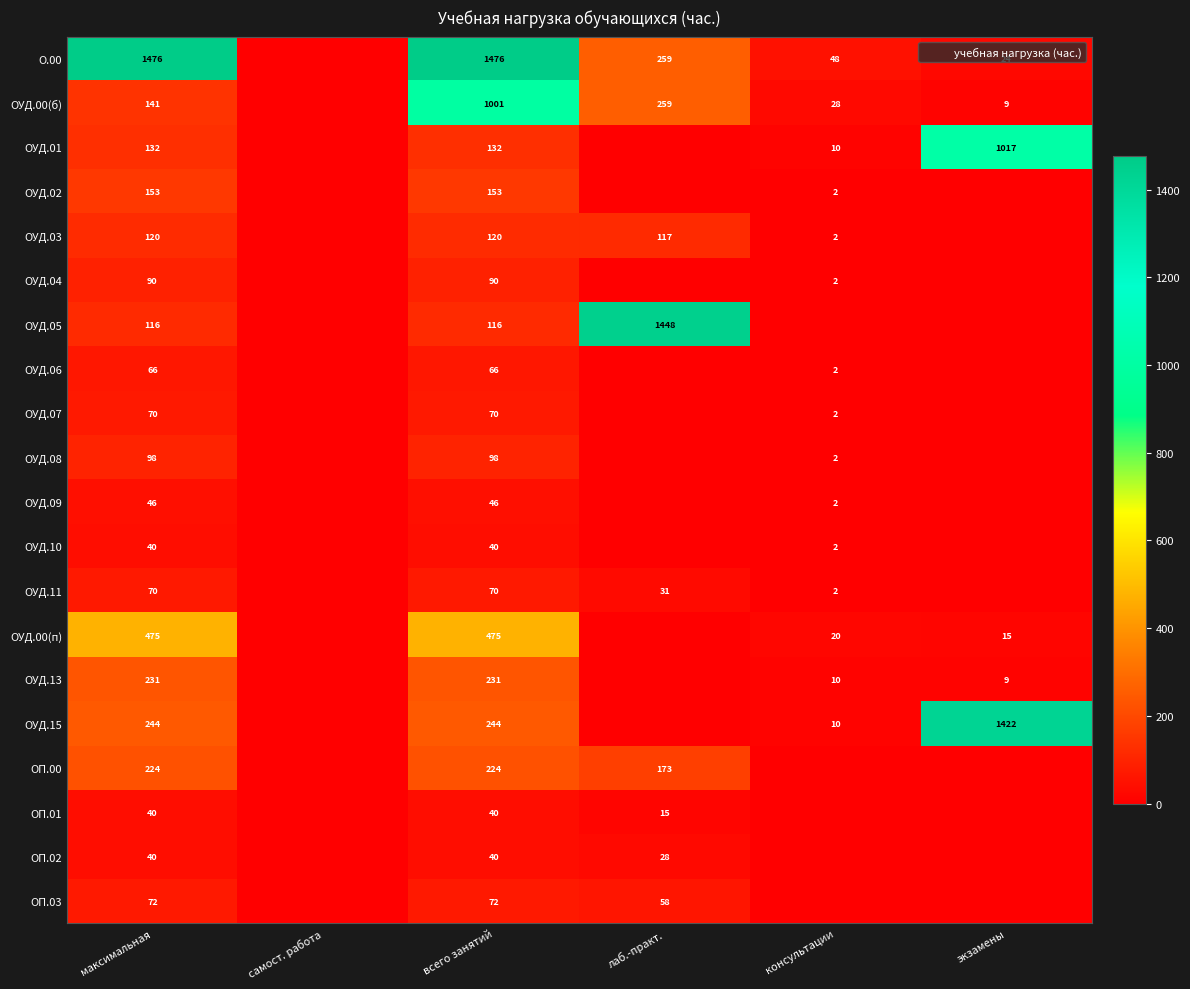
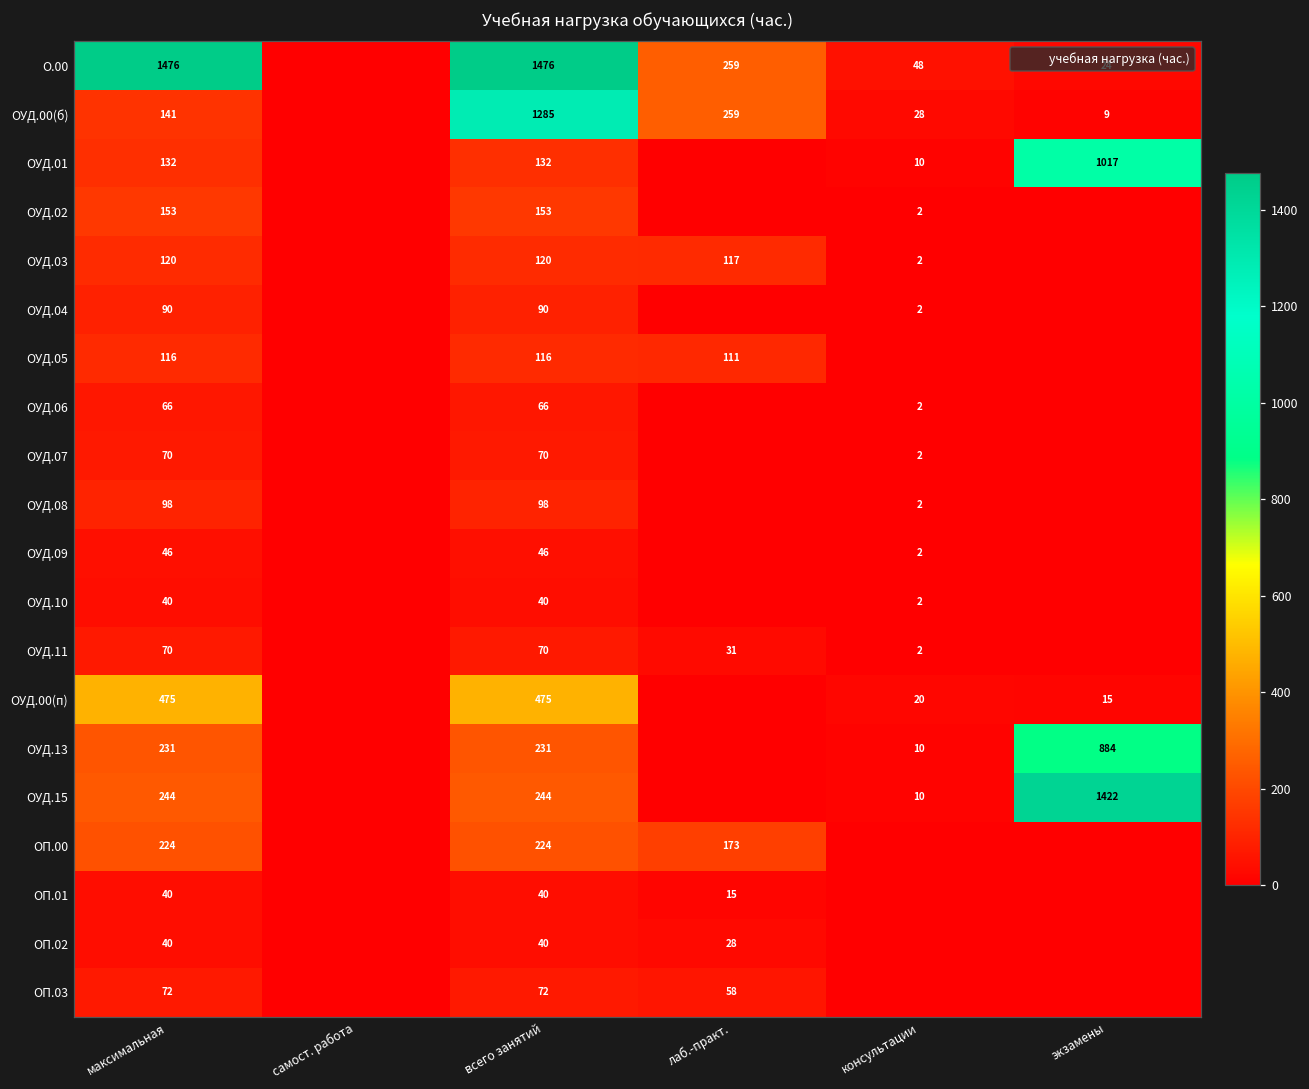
ОУД.00(б), всего занятий: 1001 -> 1285
ОУД.05, лаб.-практ.: 1448 -> 111
ОУД.13, экзамены: 9 -> 884
